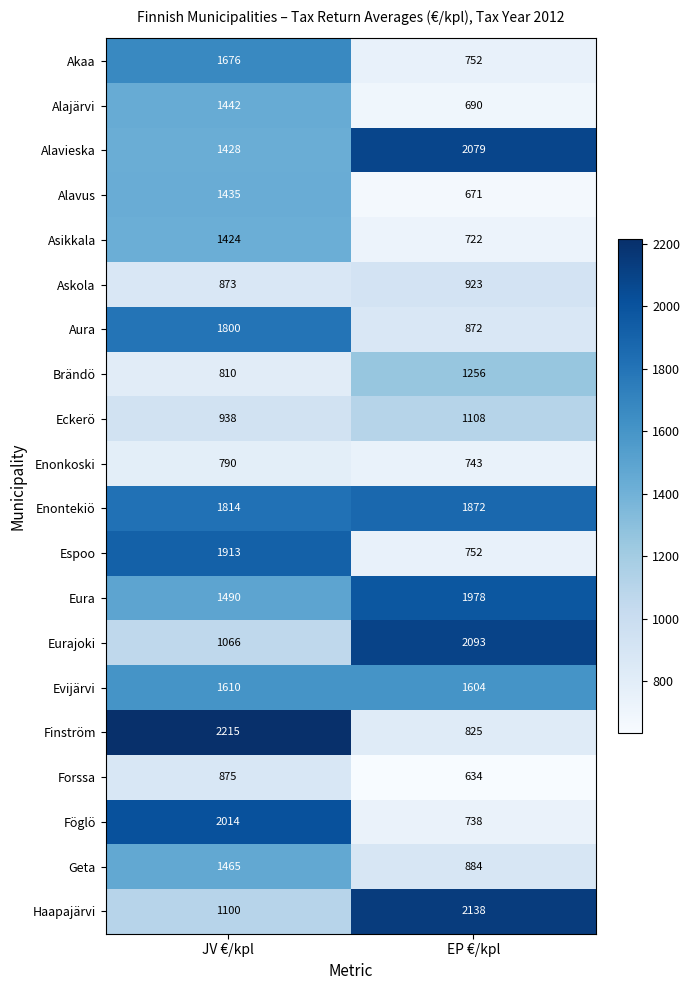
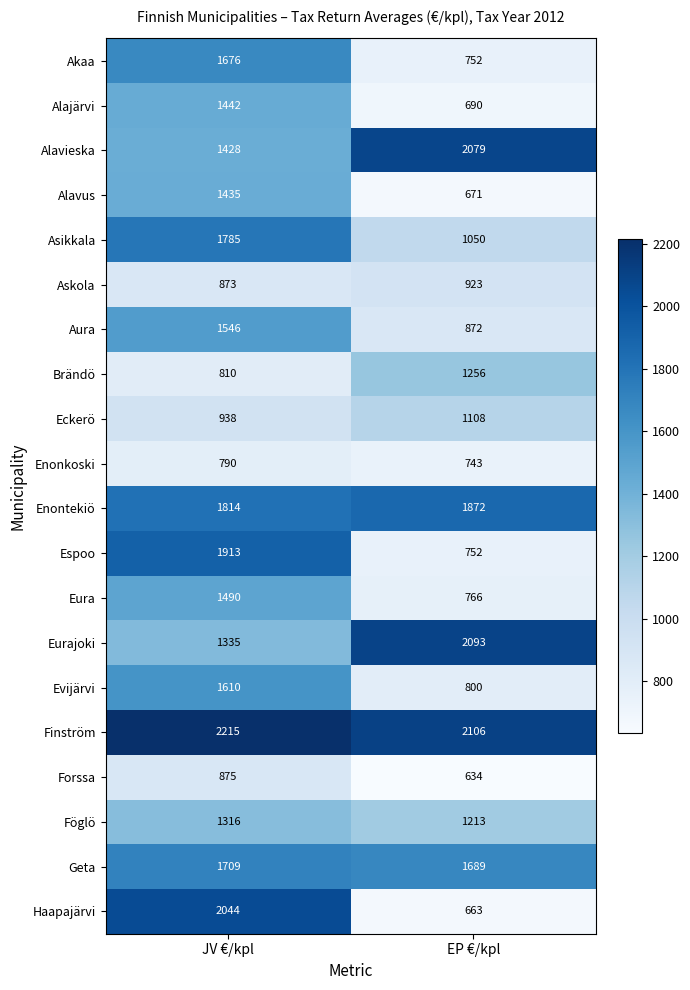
Asikkala, JV €/kpl: 1424 -> 1785
Asikkala, EP €/kpl: 722 -> 1050
Aura, JV €/kpl: 1800 -> 1546
Eura, EP €/kpl: 1978 -> 766
Eurajoki, JV €/kpl: 1066 -> 1335
Evijärvi, EP €/kpl: 1604 -> 800
Finström, EP €/kpl: 825 -> 2106
Föglö, JV €/kpl: 2014 -> 1316
Föglö, EP €/kpl: 738 -> 1213
Geta, JV €/kpl: 1465 -> 1709
Geta, EP €/kpl: 884 -> 1689
Haapajärvi, JV €/kpl: 1100 -> 2044
Haapajärvi, EP €/kpl: 2138 -> 663
